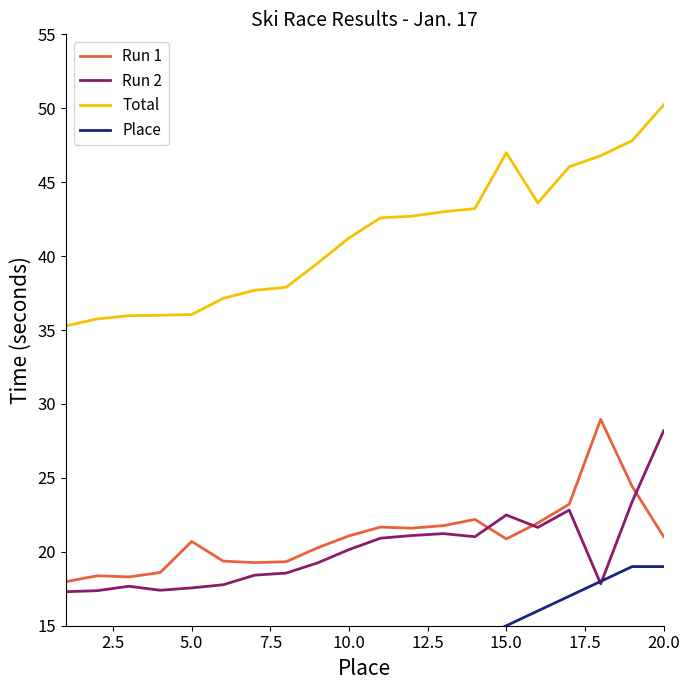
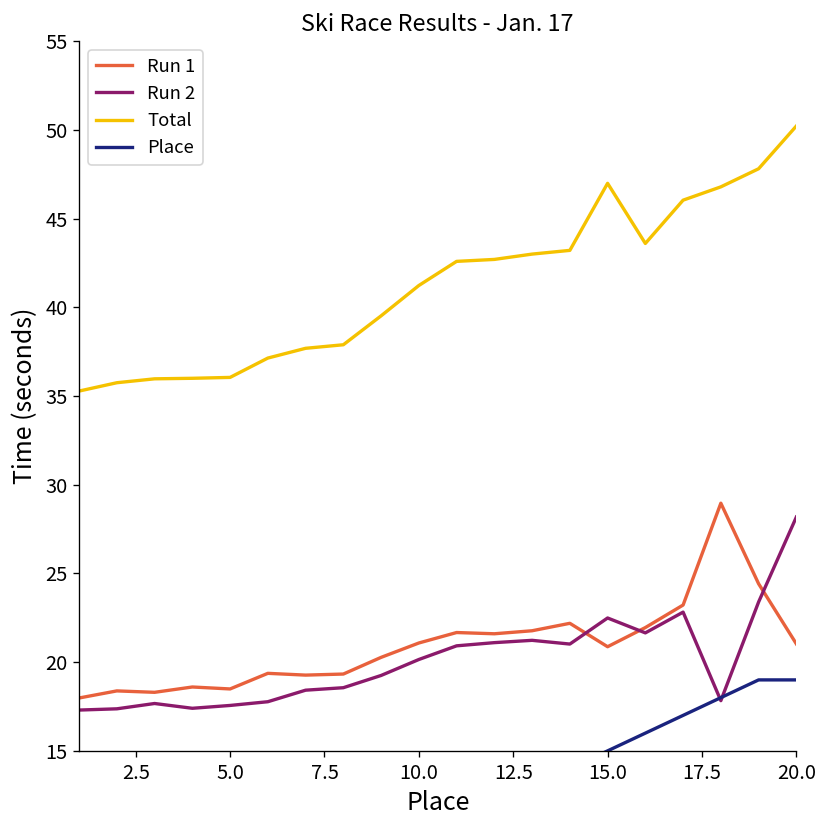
Run 1, 5.0: 20.7 -> 18.5
